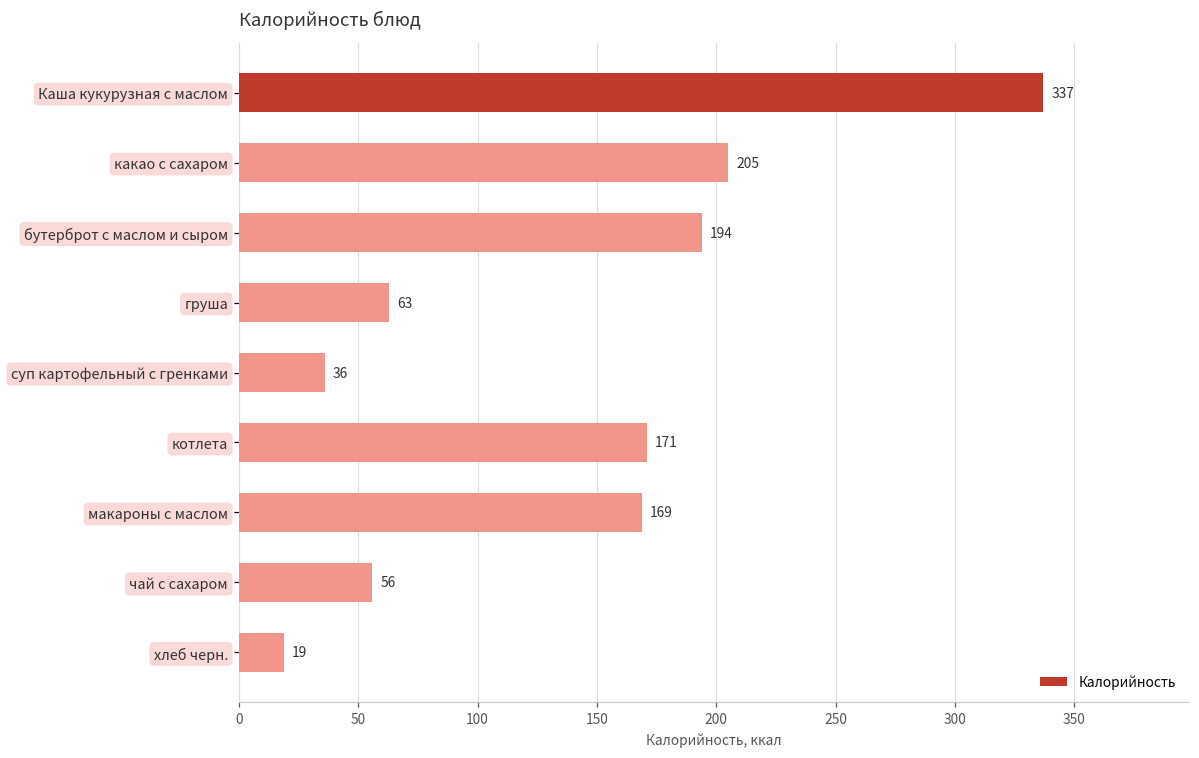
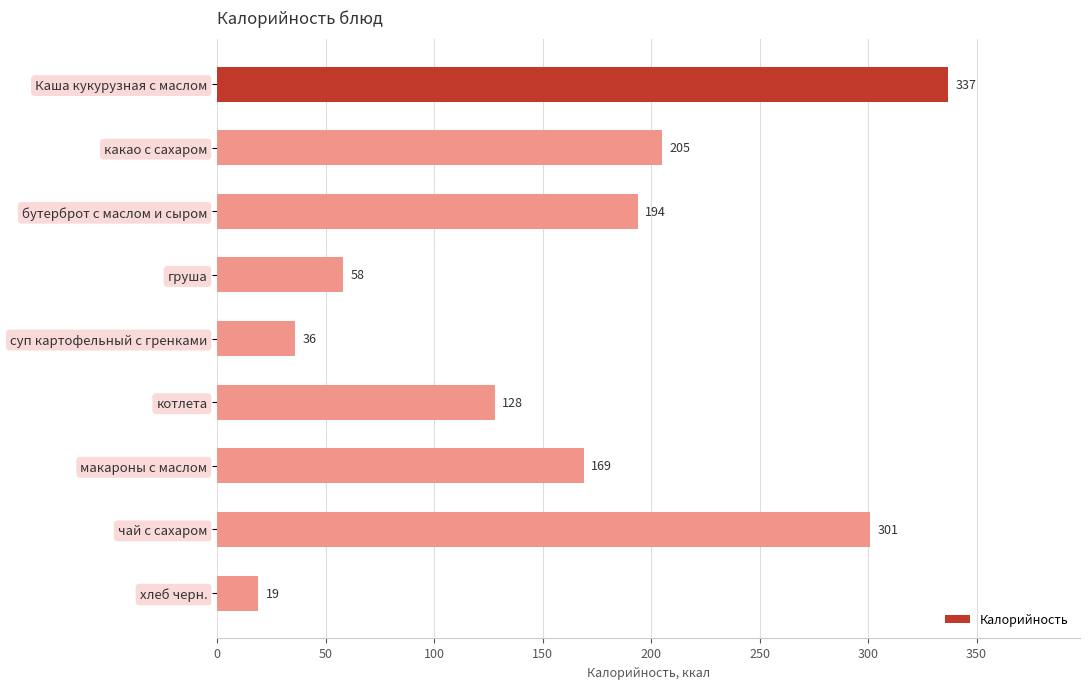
груша: 63 -> 58
котлета: 171 -> 128
чай с сахаром: 56 -> 301
